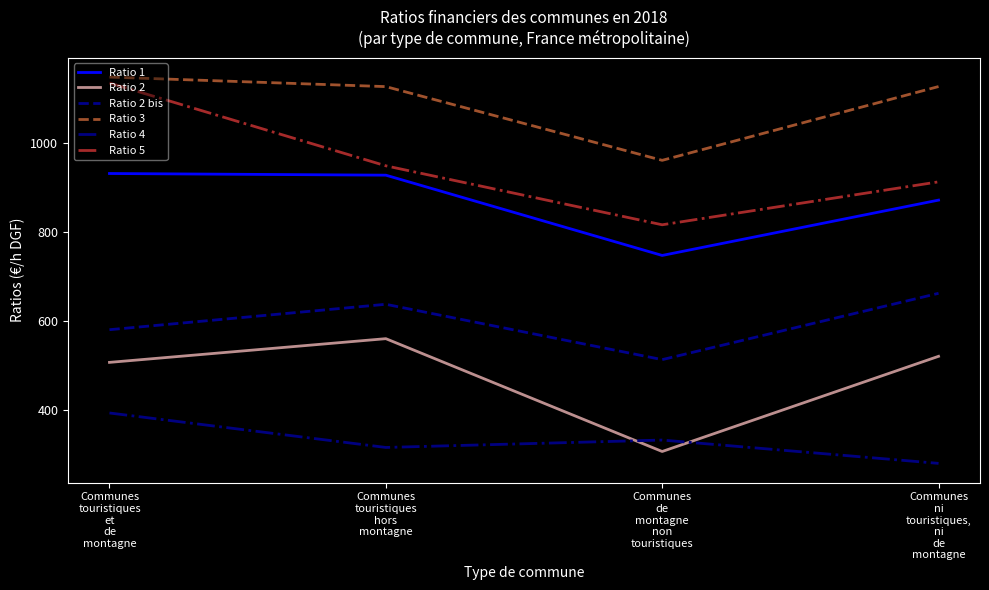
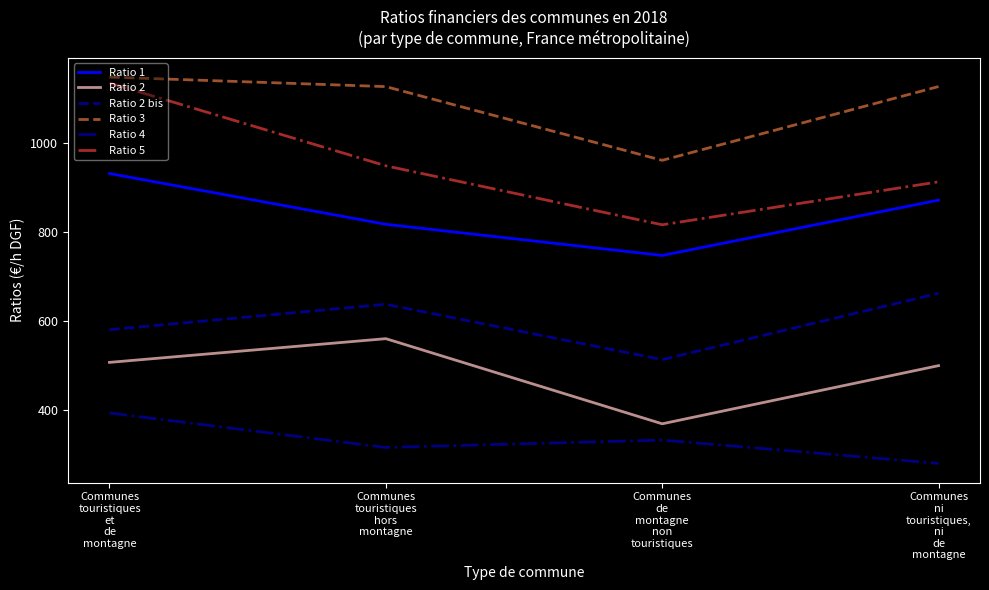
Ratio 1, Communes touristiques hors montagne: 930 -> 820
Ratio 2, Communes de montagne non touristiques: 310 -> 370
Ratio 2, Communes ni touristiques, ni de montagne: 520 -> 500
